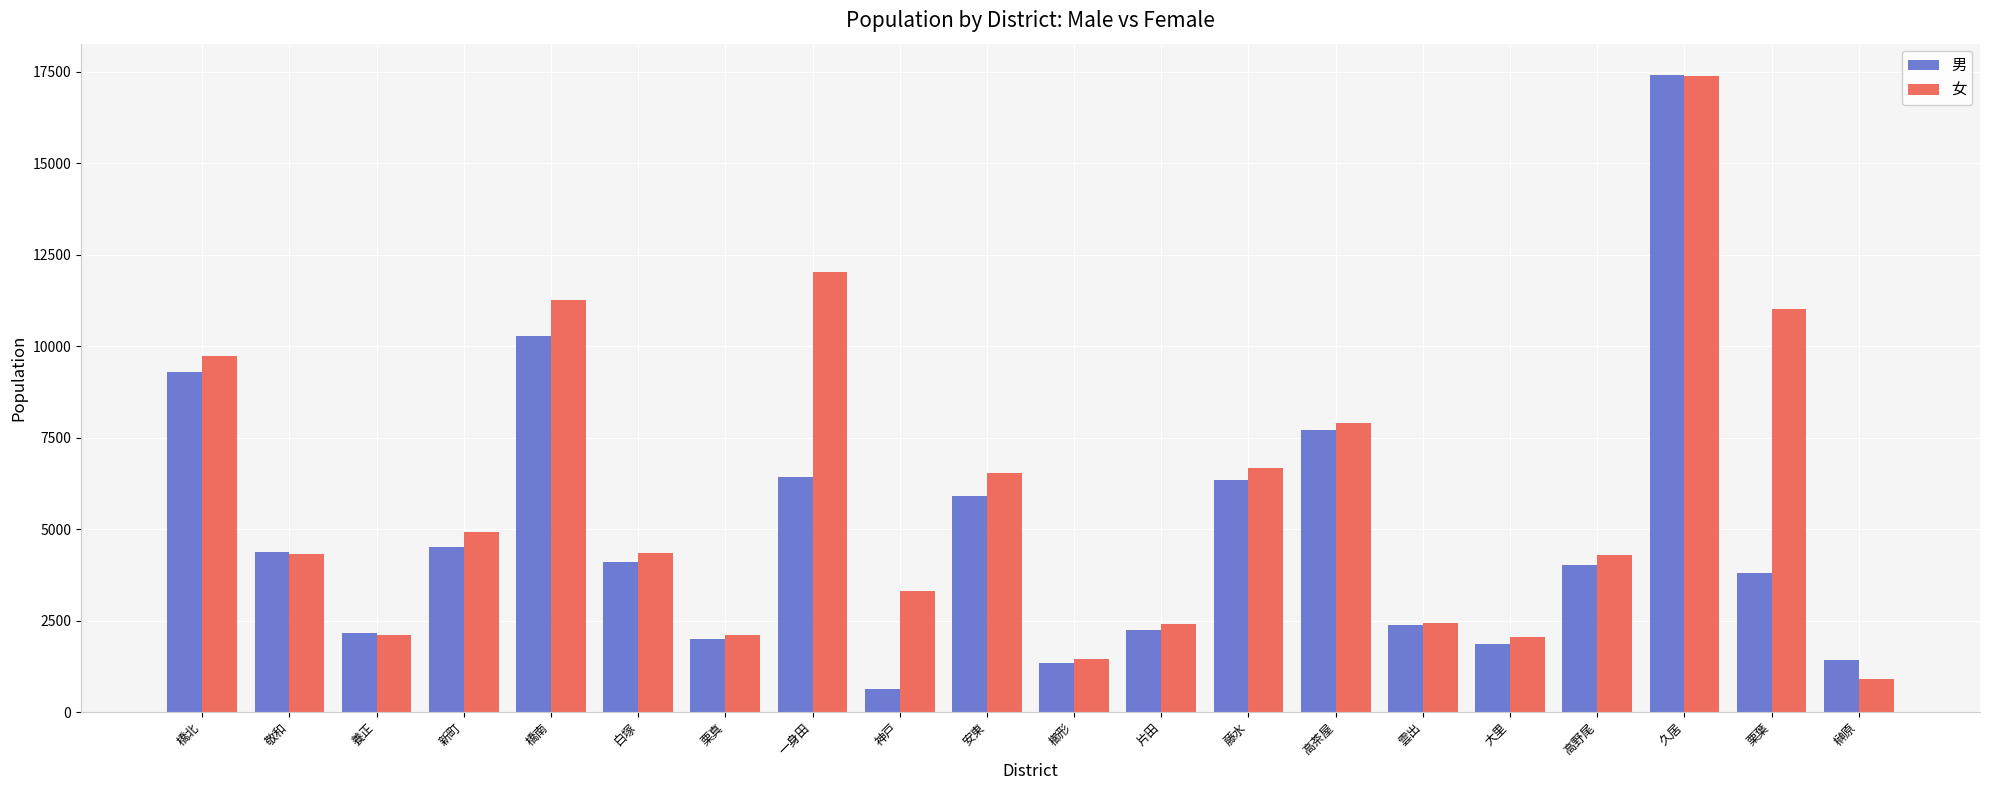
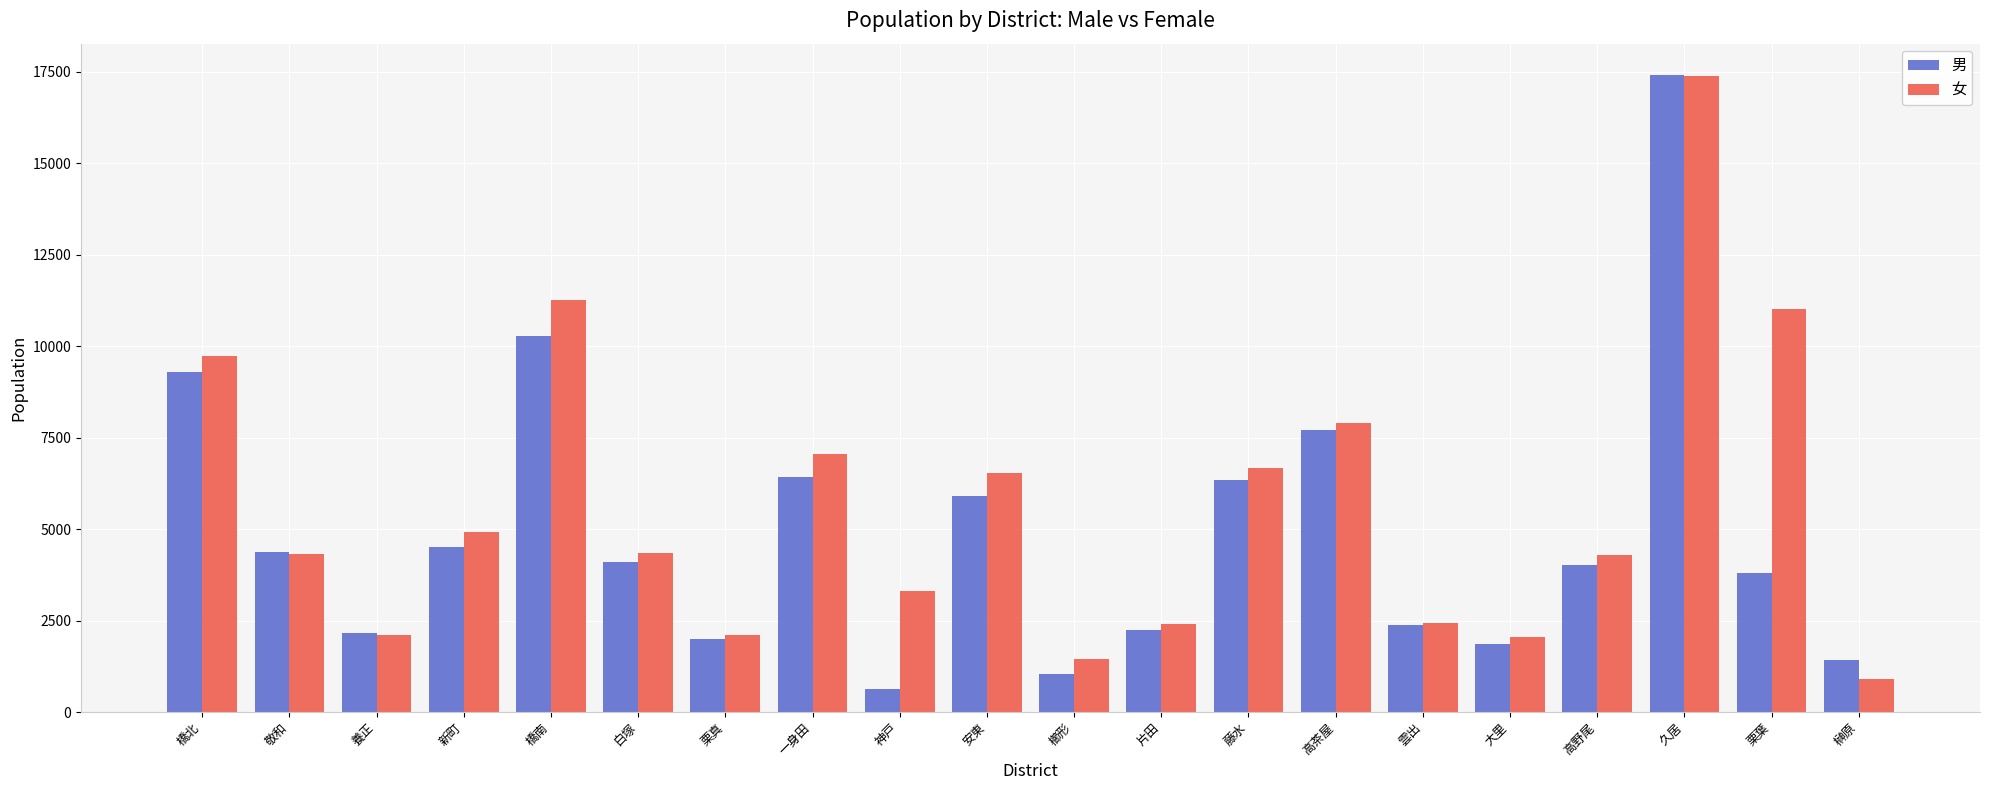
女, 一身田: 12000 -> 7100
男, 櫛形: 1300 -> 1000
